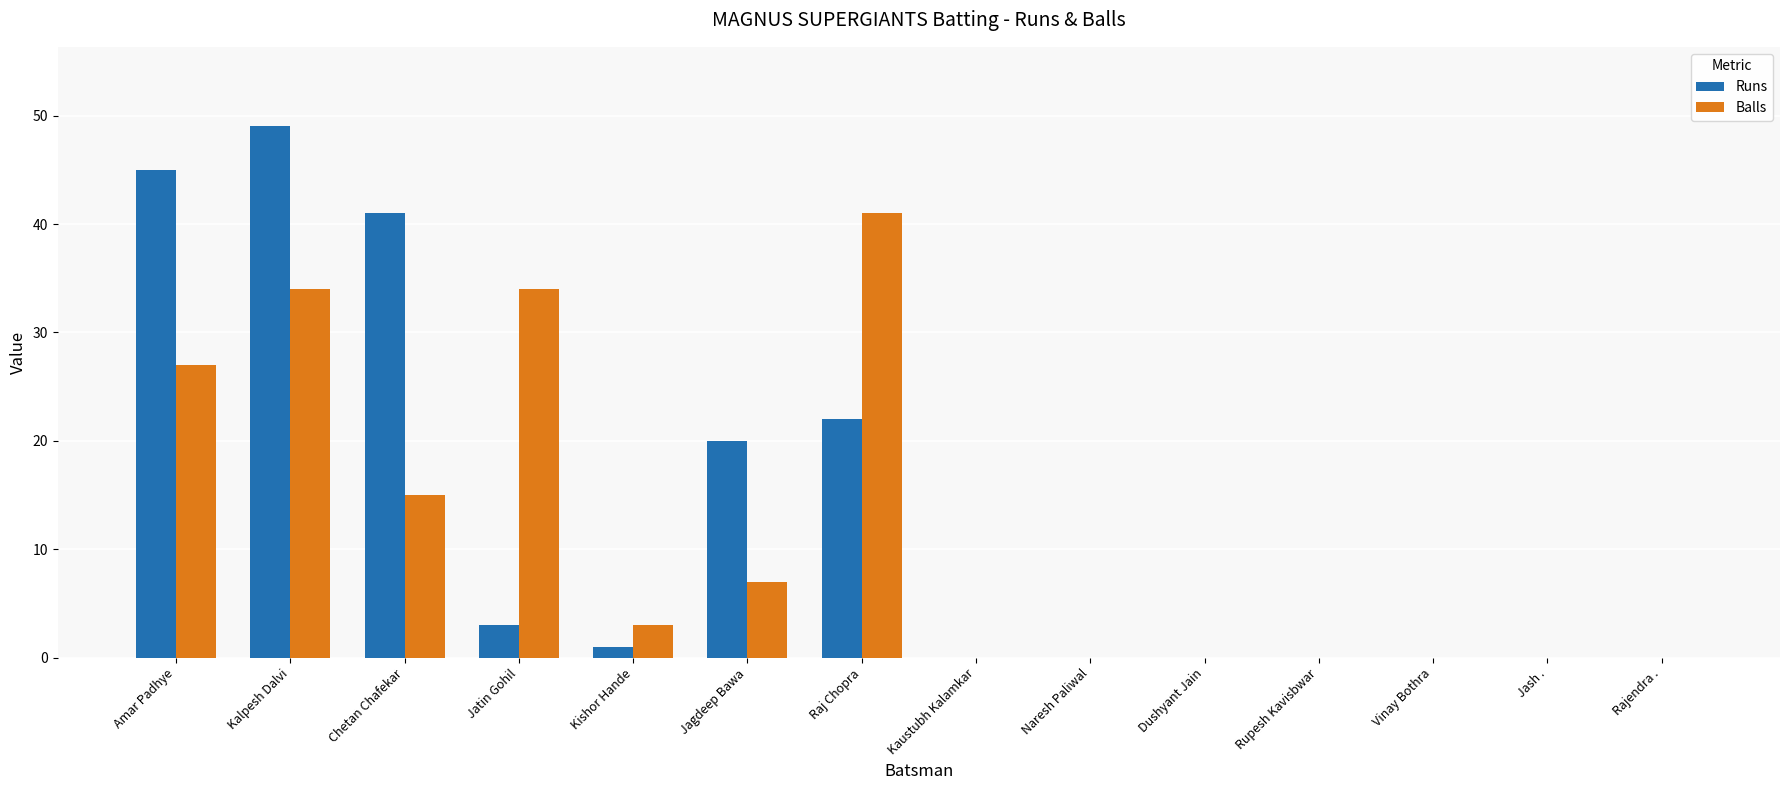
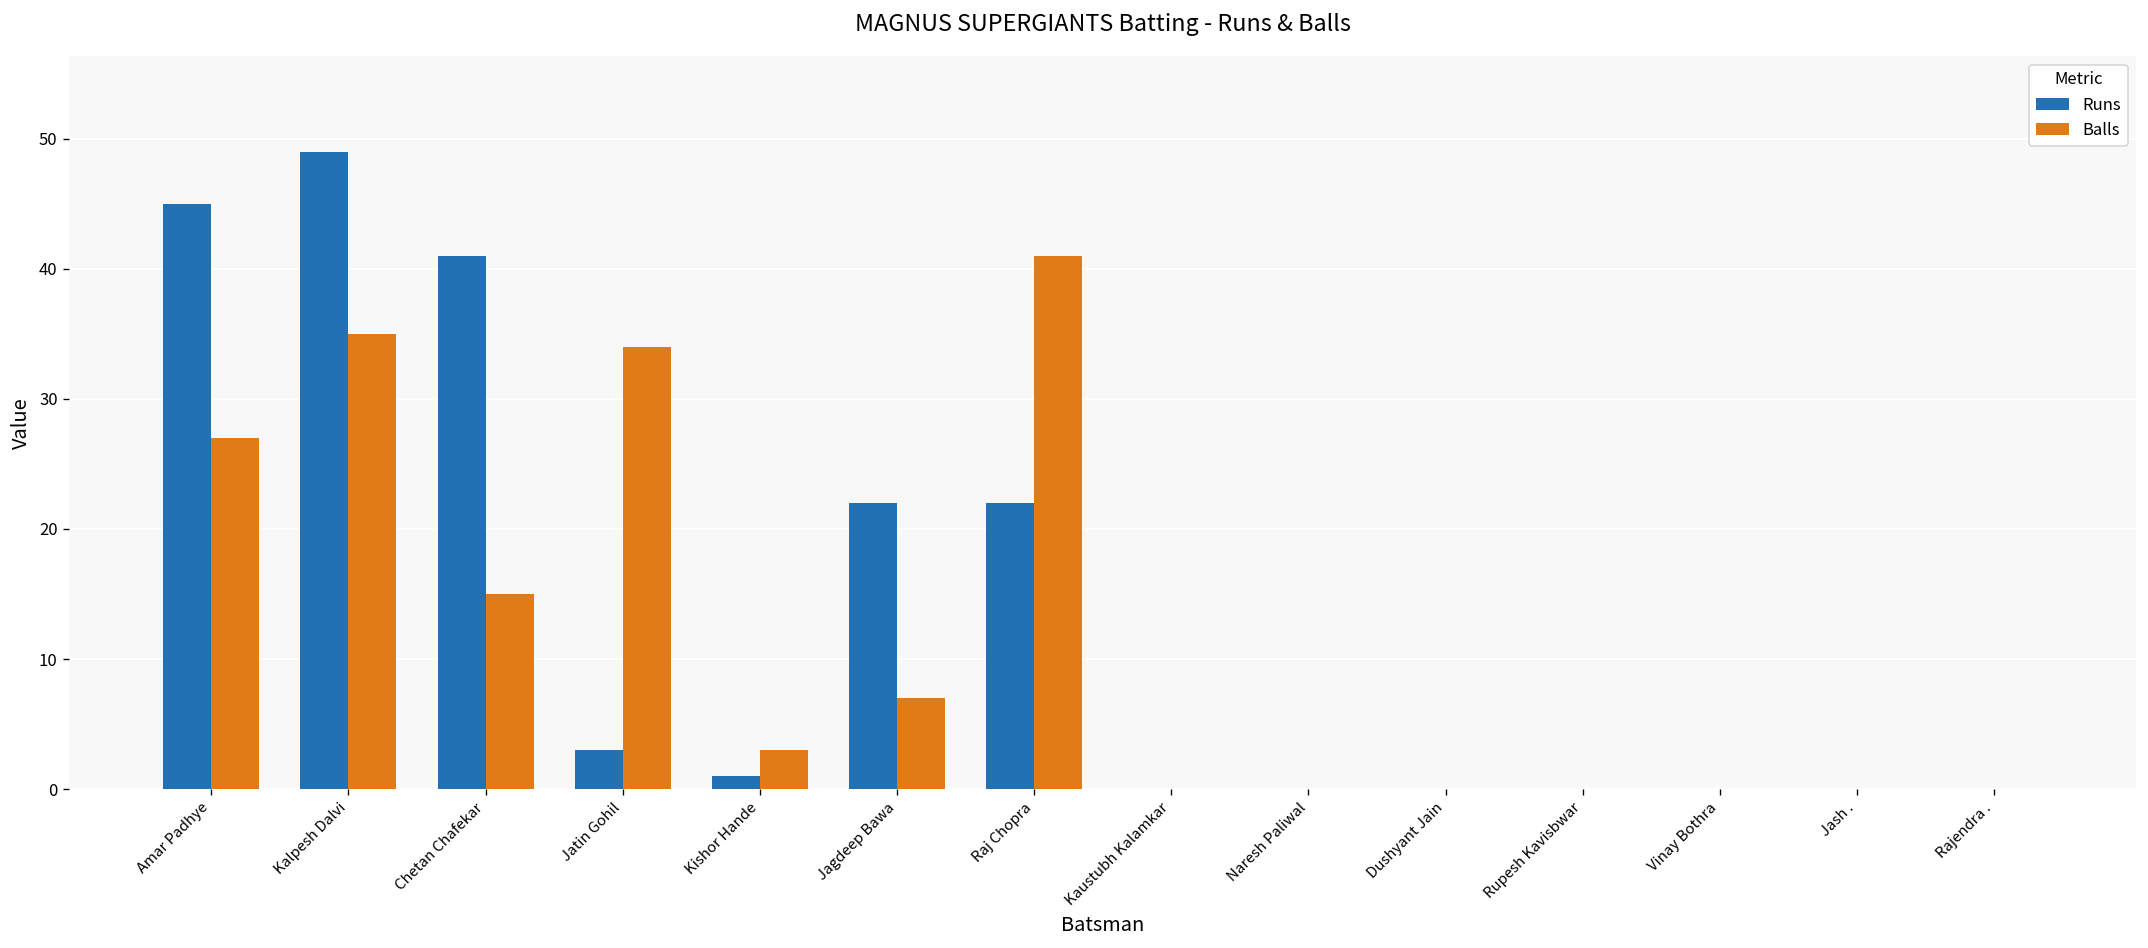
Balls, Kalpesh Dalvi: 34 -> 35
Runs, Jagdeep Bawa: 20 -> 22
